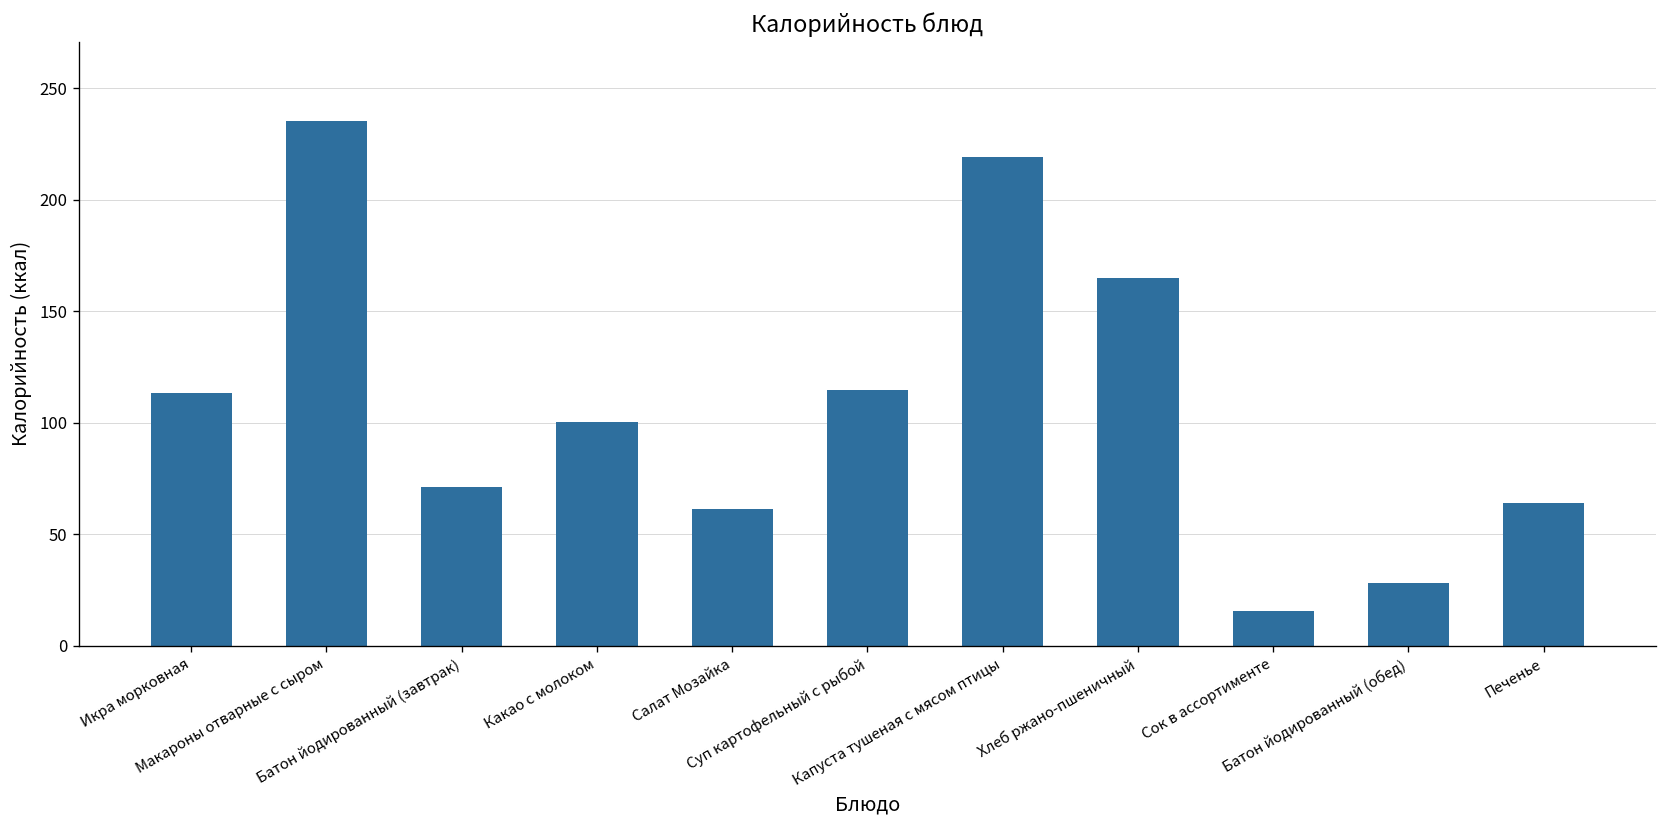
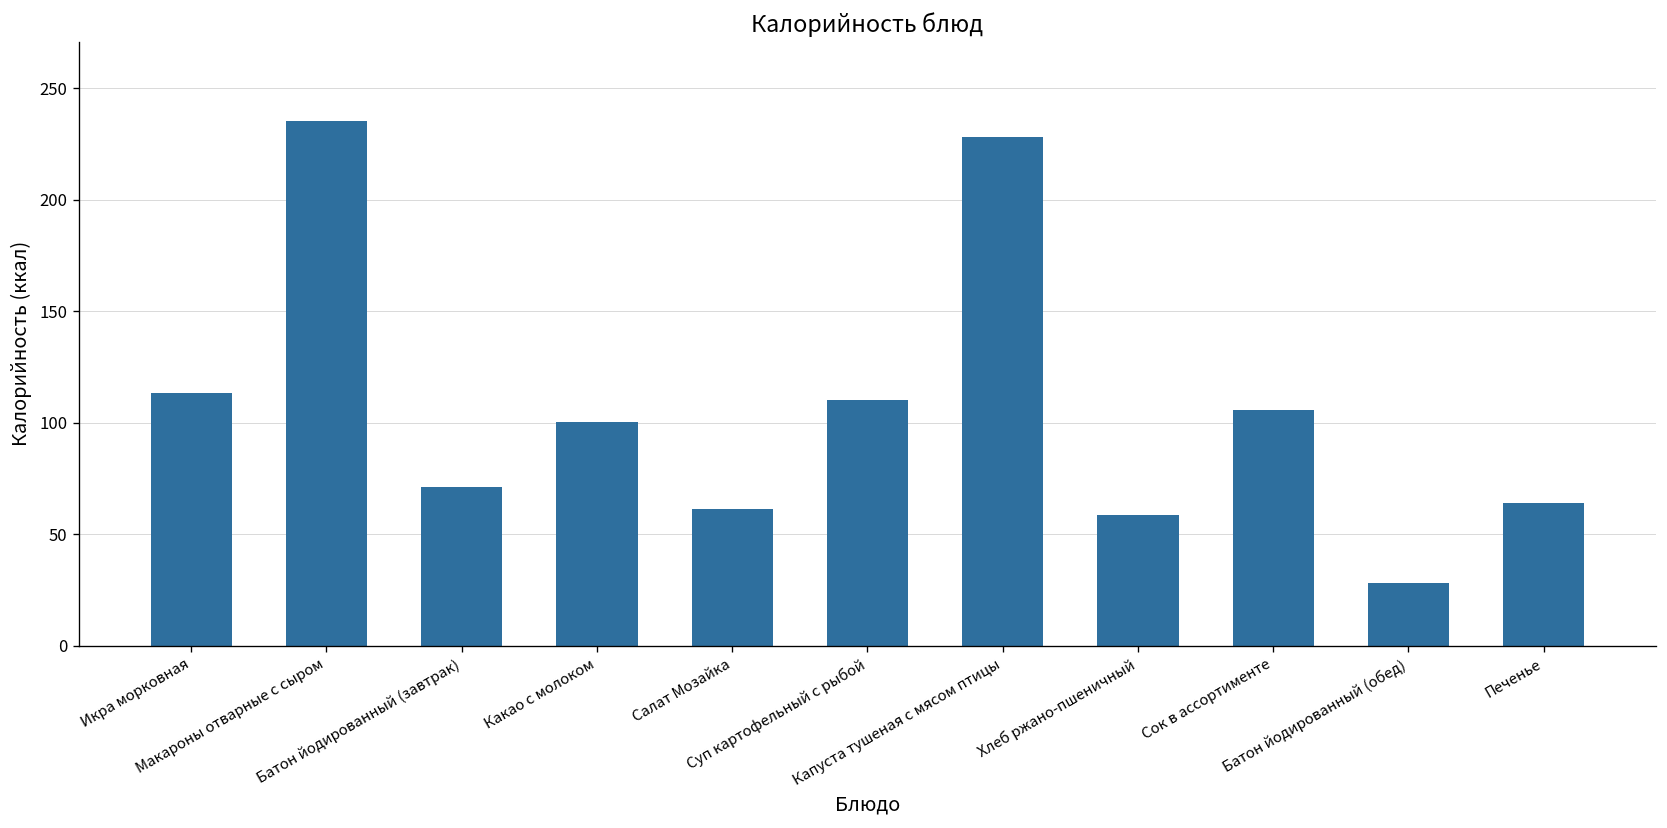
Суп картофельный с рыбой: 115 -> 110
Капуста тушеная с мясом птицы: 219 -> 228
Хлеб ржано-пшеничный: 165 -> 59
Сок в ассортименте: 16 -> 106
